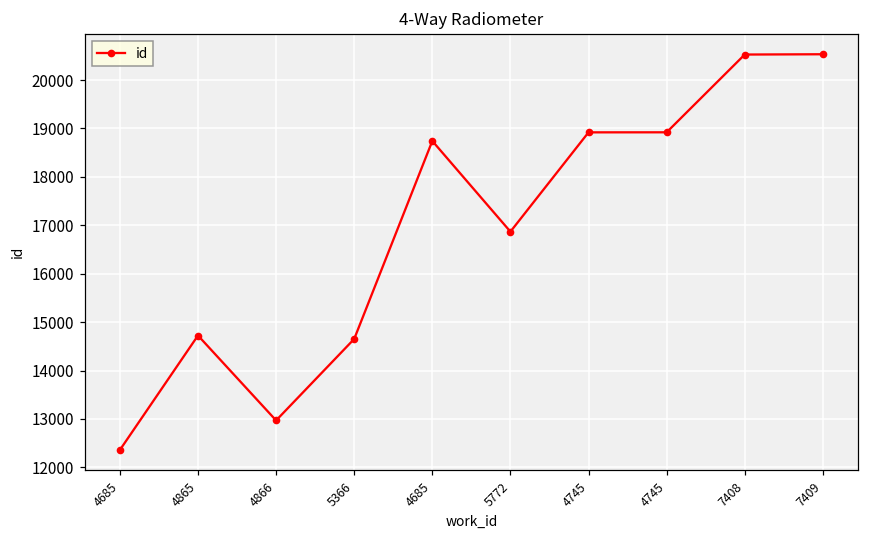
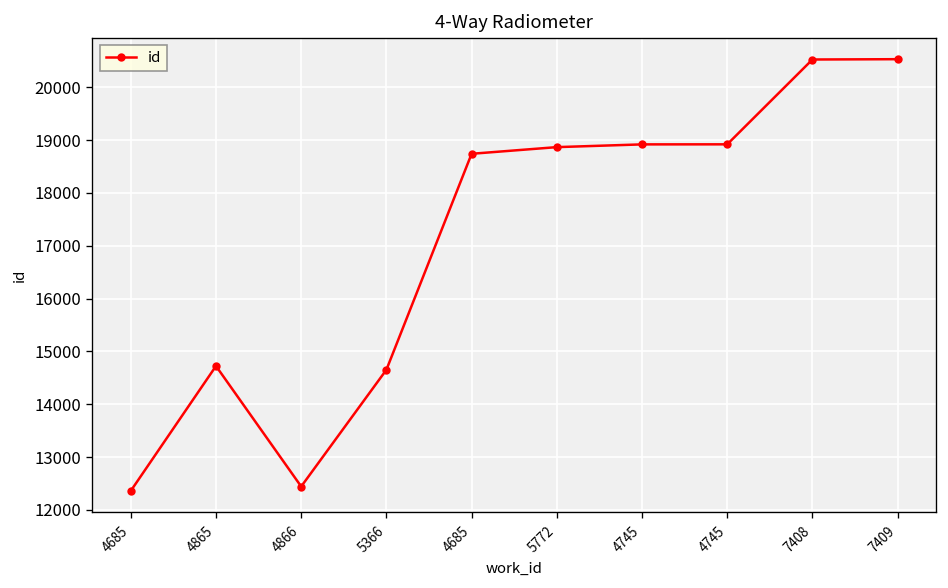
4866: 13000 -> 12400
5772: 16900 -> 18900
